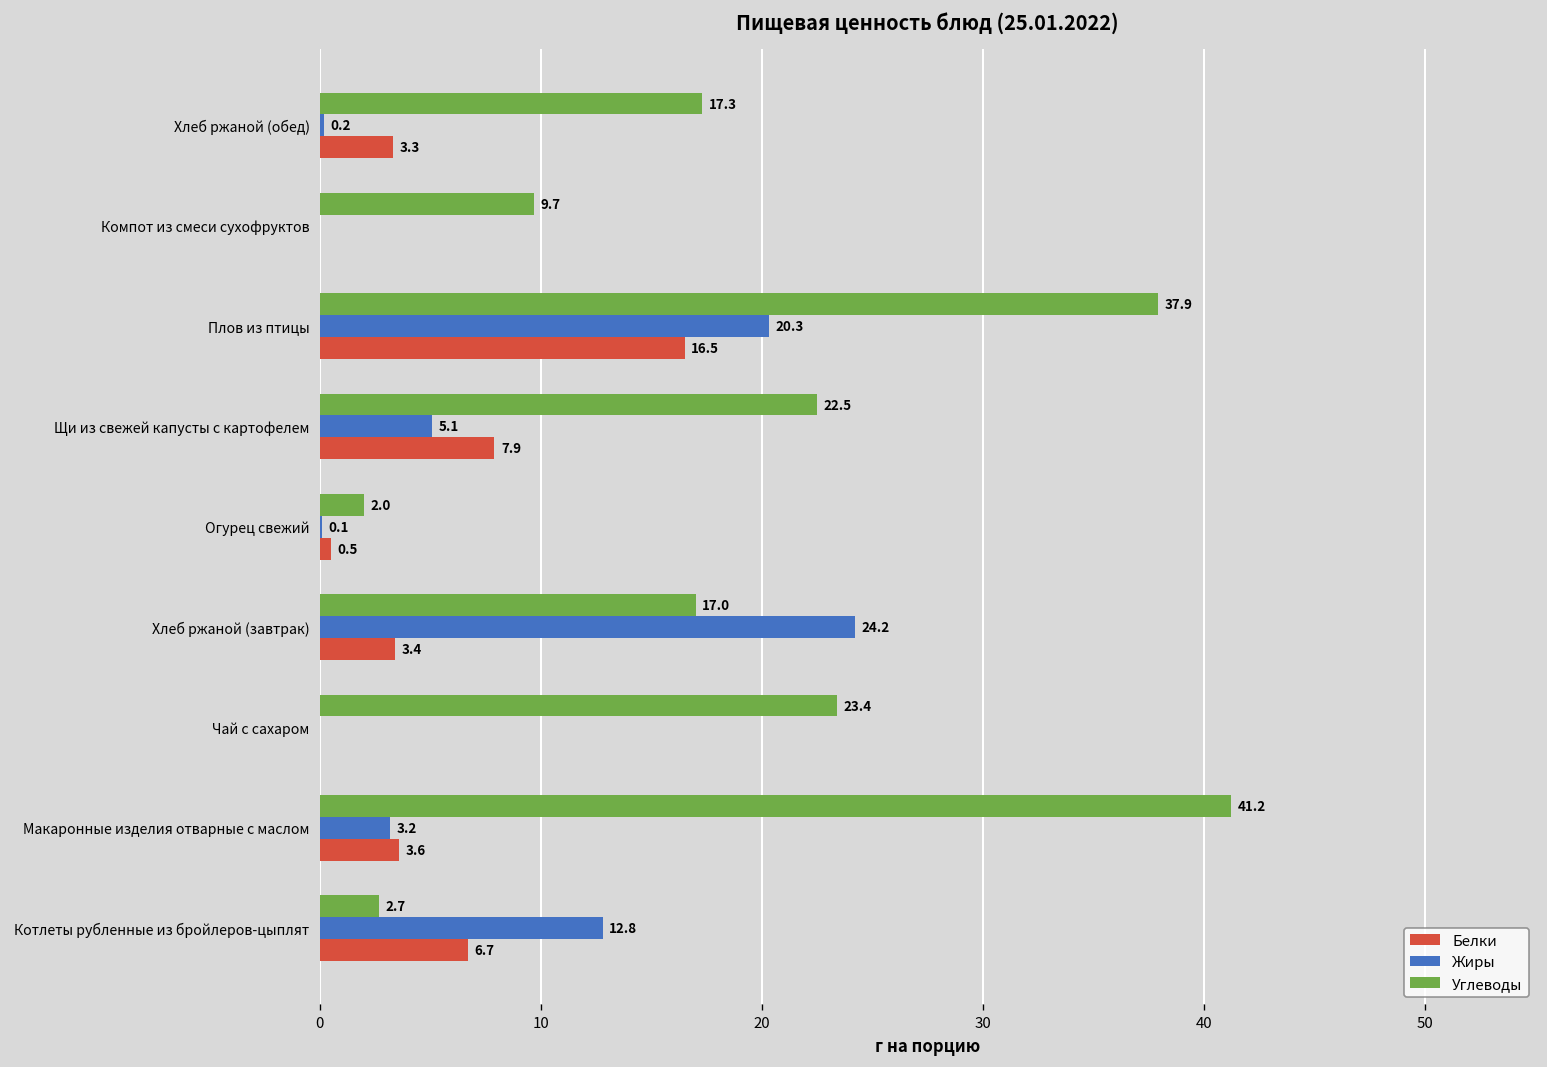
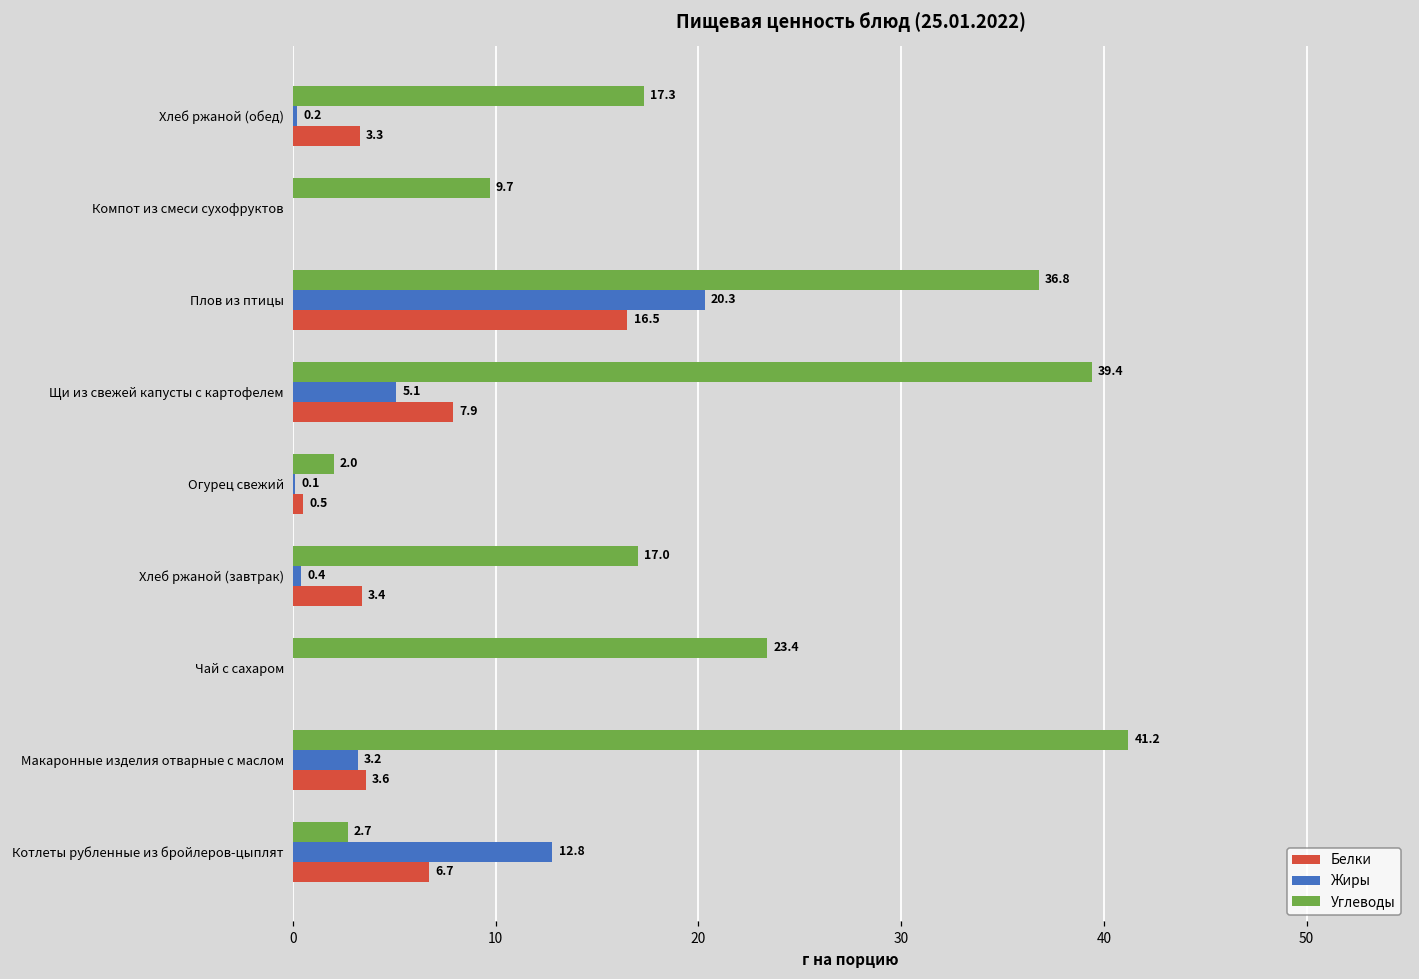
Углеводы, Плов из птицы: 37.9 -> 36.8
Углеводы, Щи из свежей капусты с картофелем: 22.5 -> 39.4
Жиры, Хлеб ржаной (завтрак): 24.2 -> 0.4
